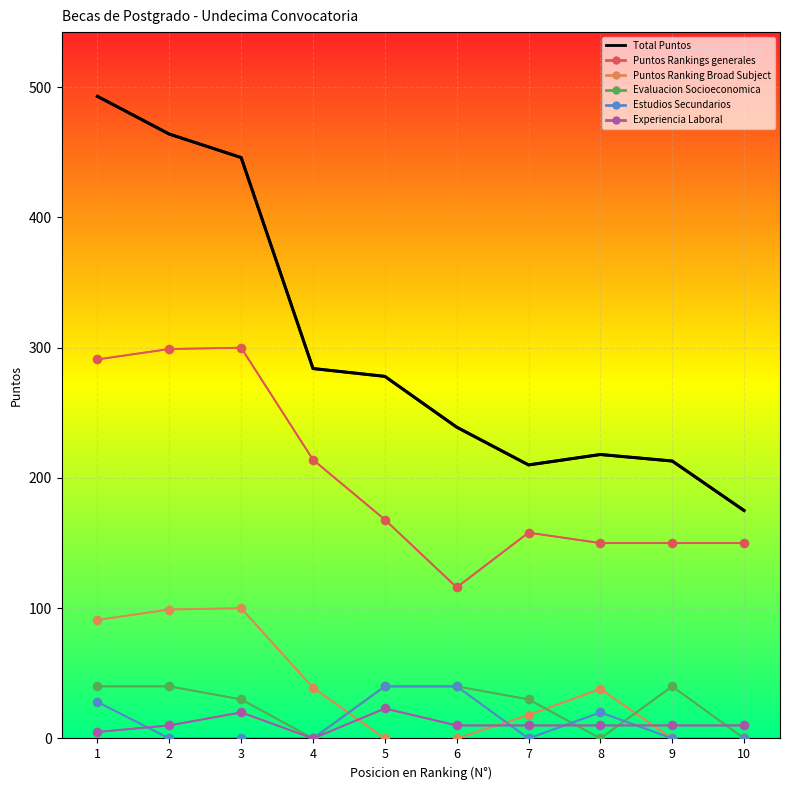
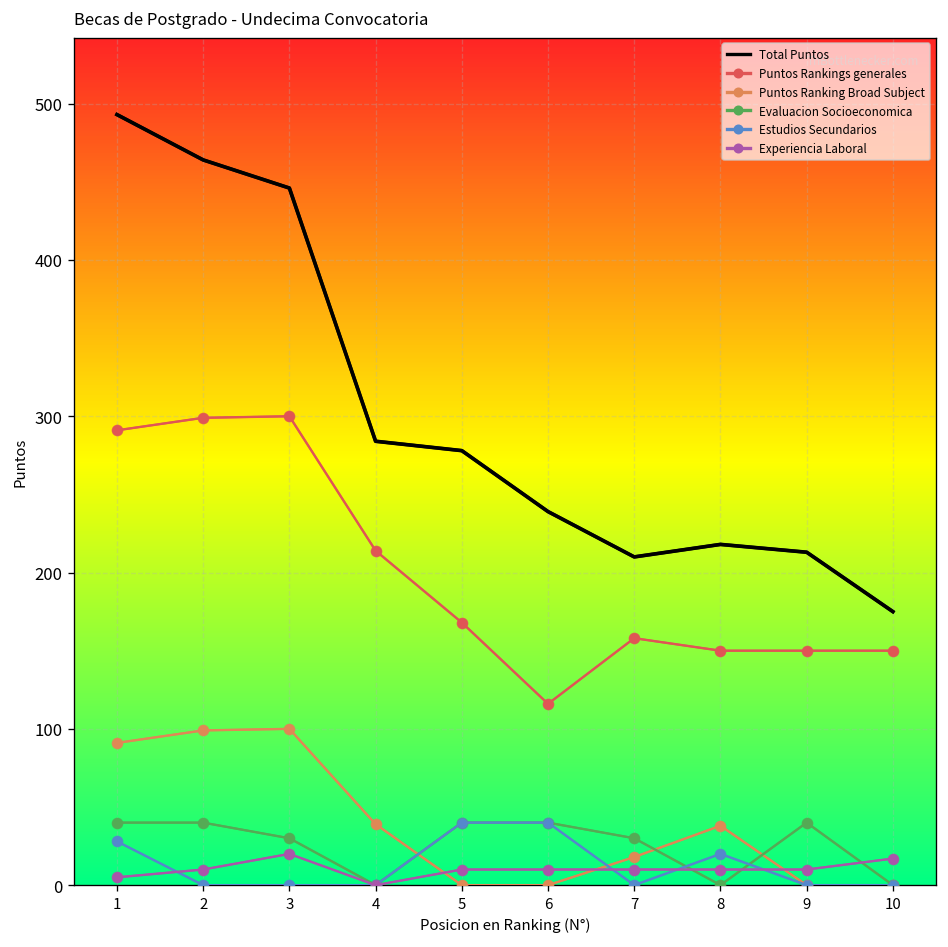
Experiencia Laboral, 5: 23 -> 10
Experiencia Laboral, 10: 10 -> 17
